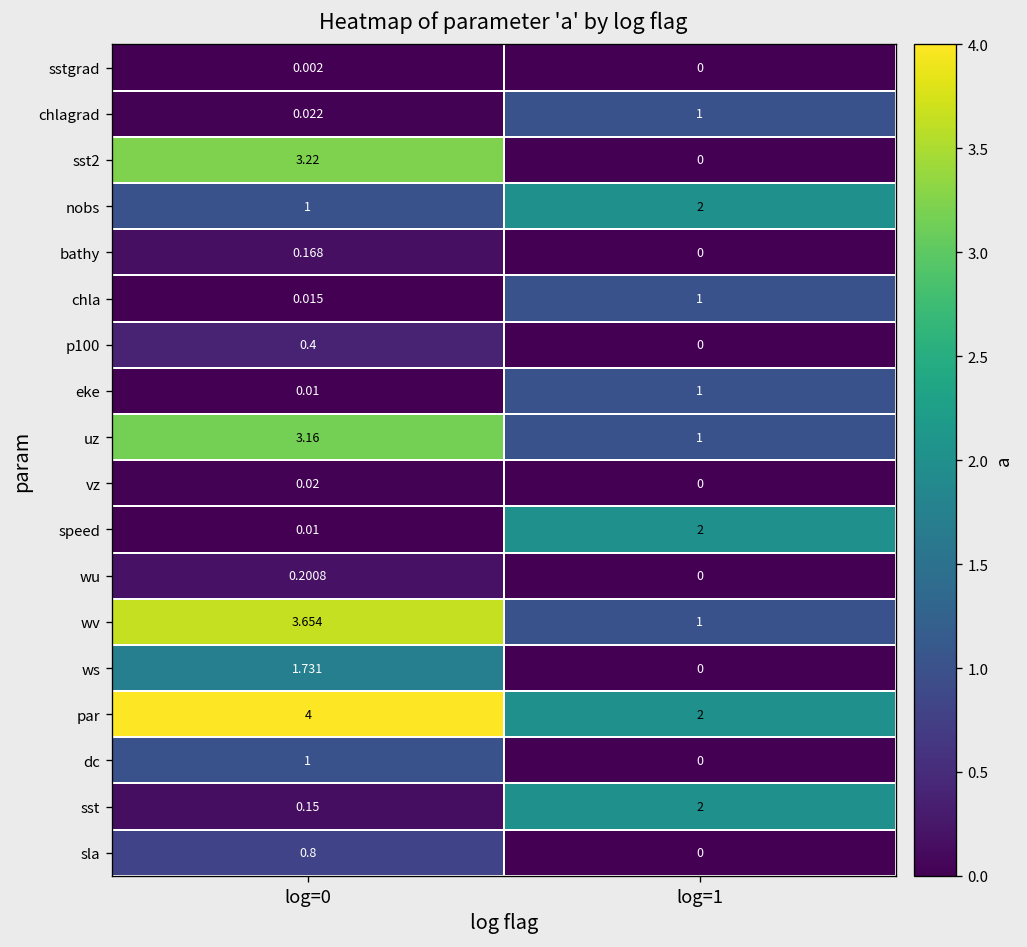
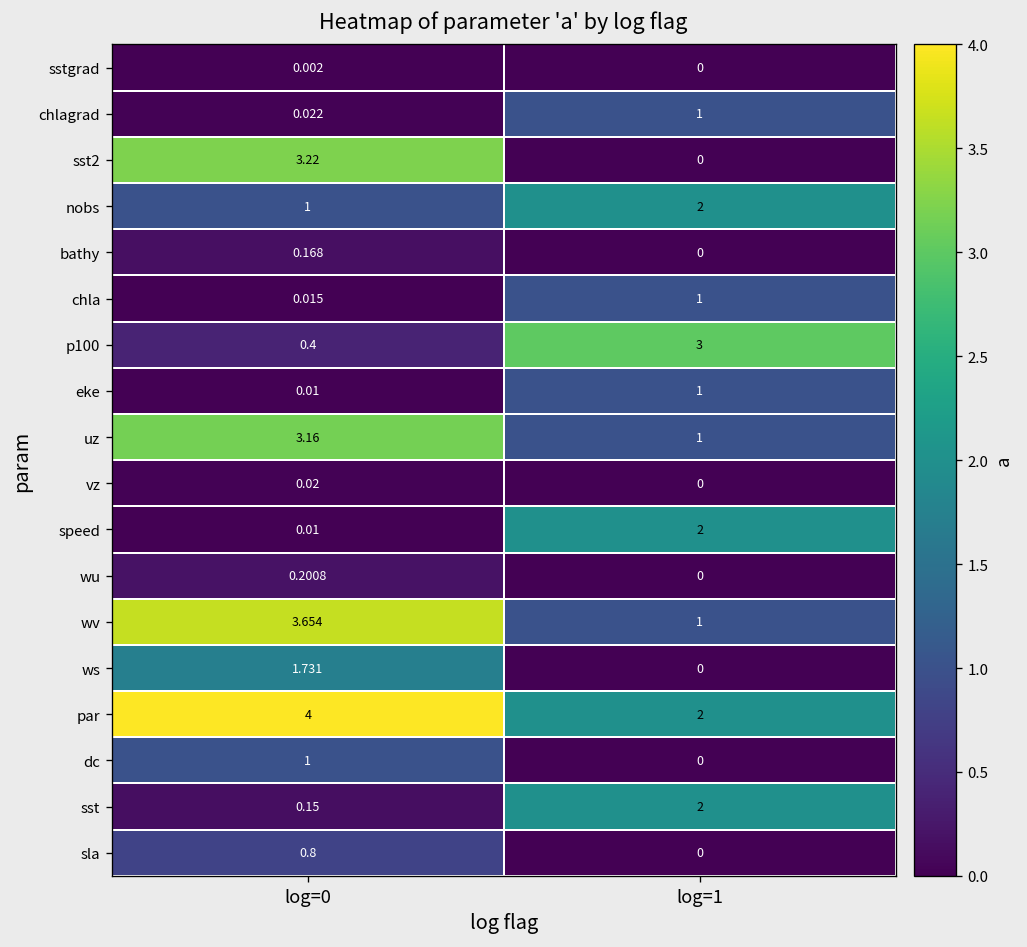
p100, log=1: 0 -> 3
